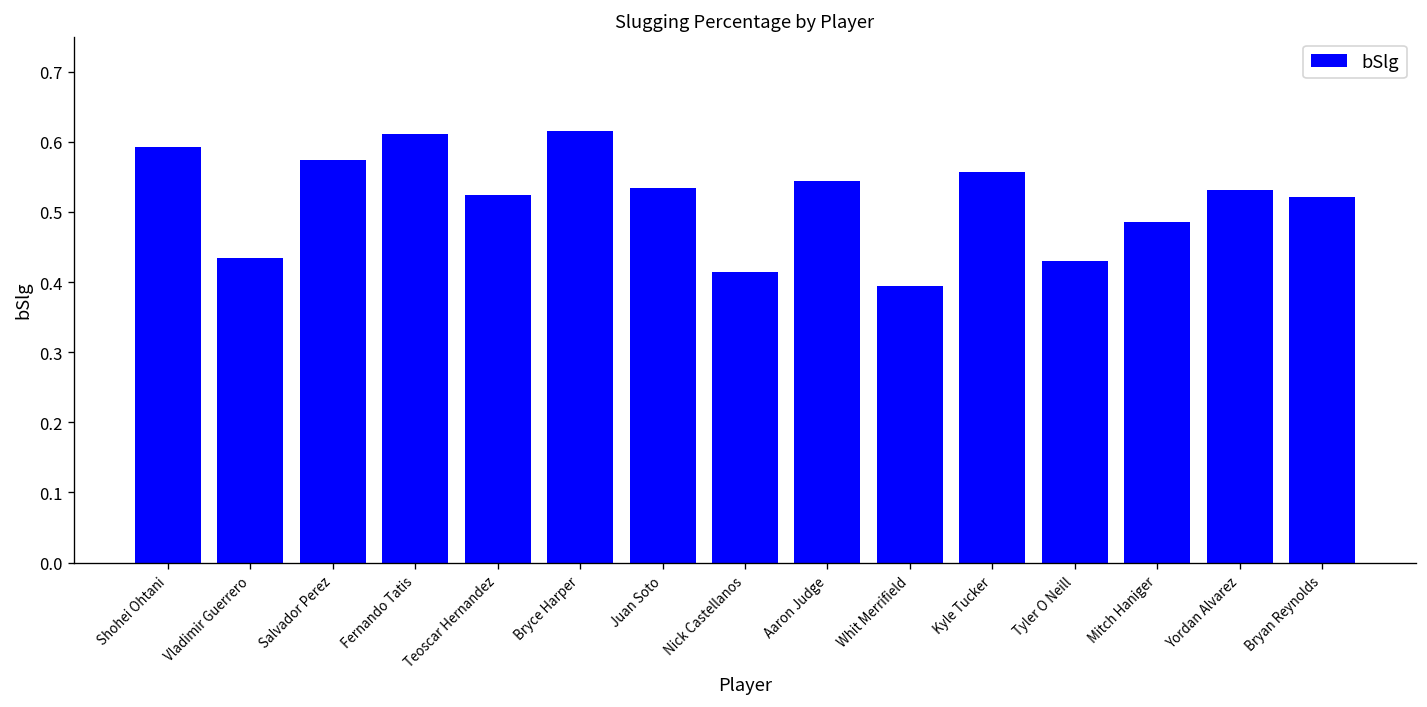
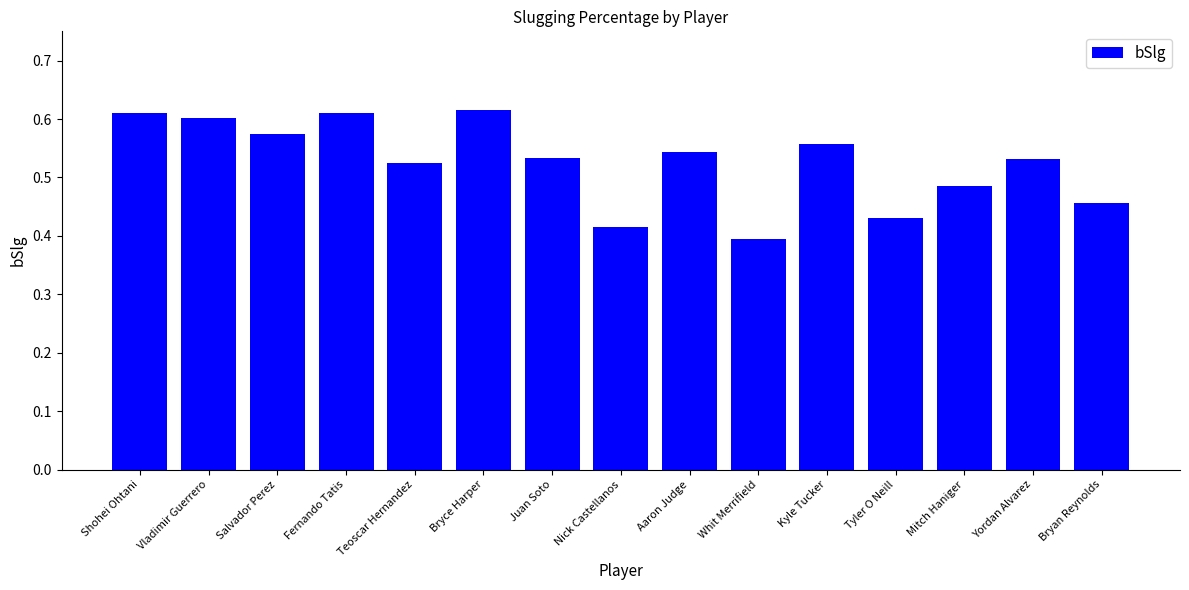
Shohei Ohtani: 0.59 -> 0.61
Vladimir Guerrero: 0.43 -> 0.60
Bryan Reynolds: 0.52 -> 0.46
